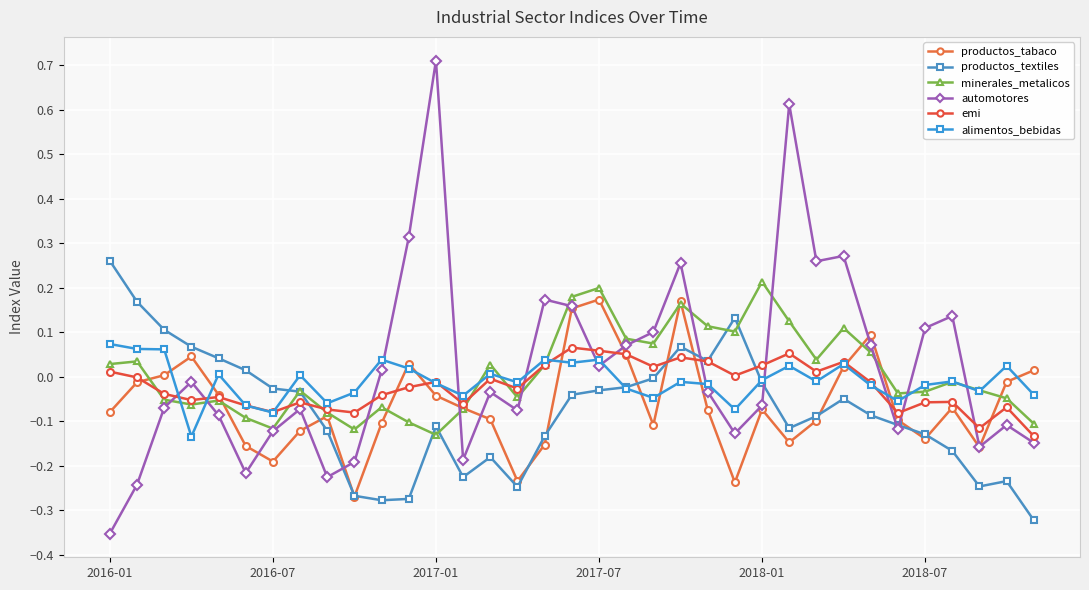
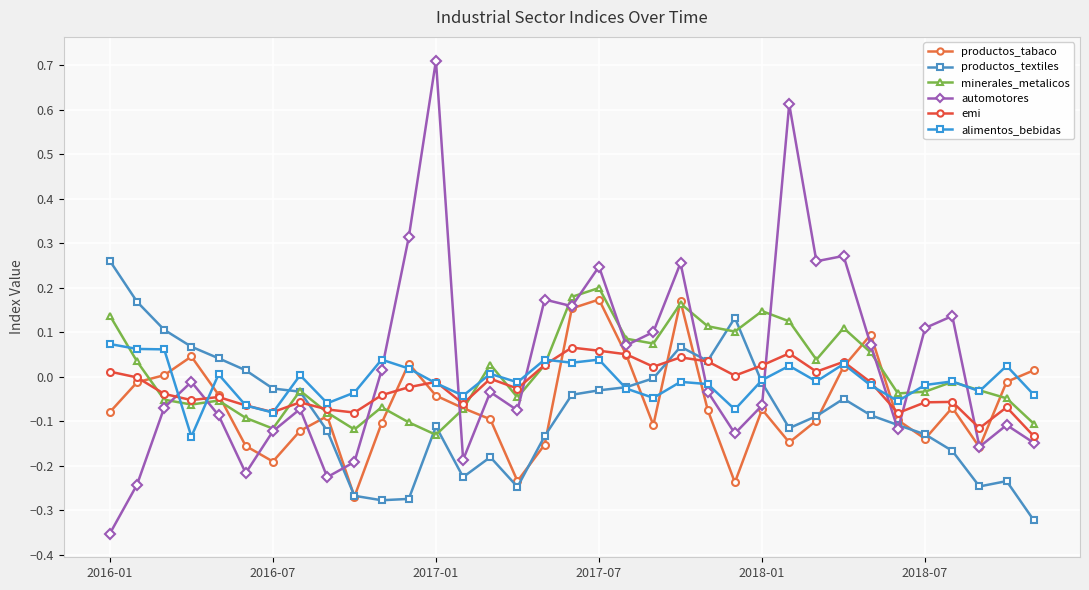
minerales_metalicos, 2016-01: 0.03 -> 0.14
automotores, 2017-07: 0.03 -> 0.25
minerales_metalicos, 2018-01: 0.21 -> 0.15
